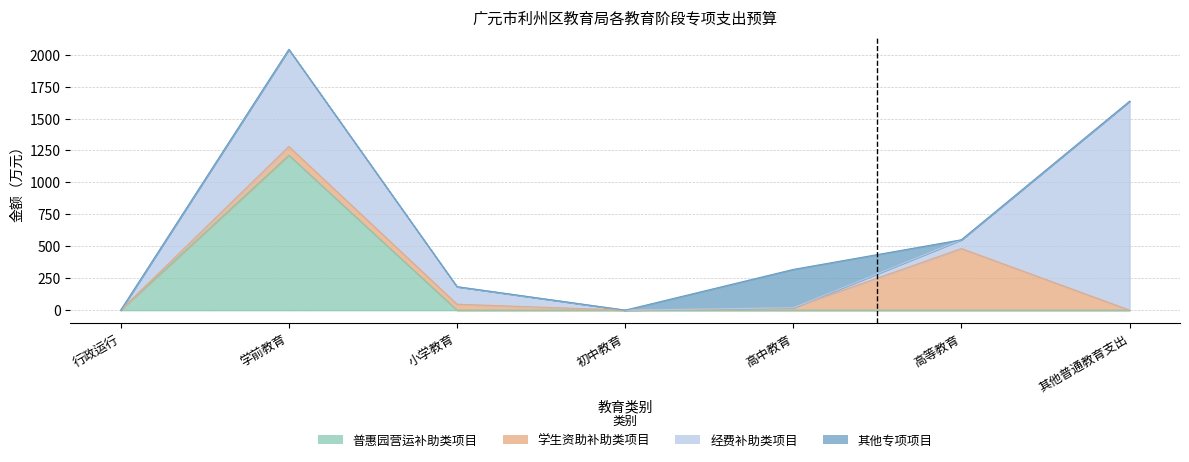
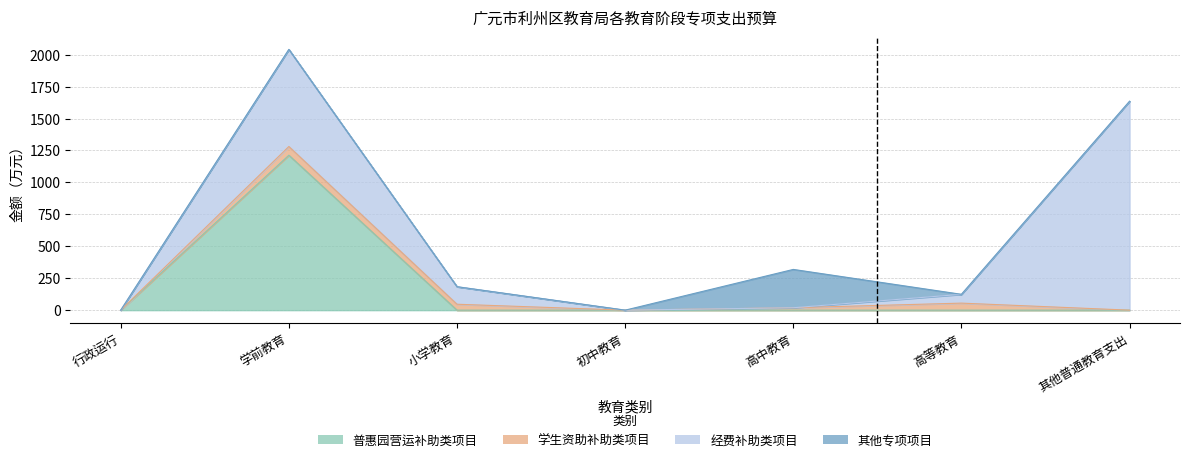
学生资助补助类项目, 高等教育: 480 -> 60
